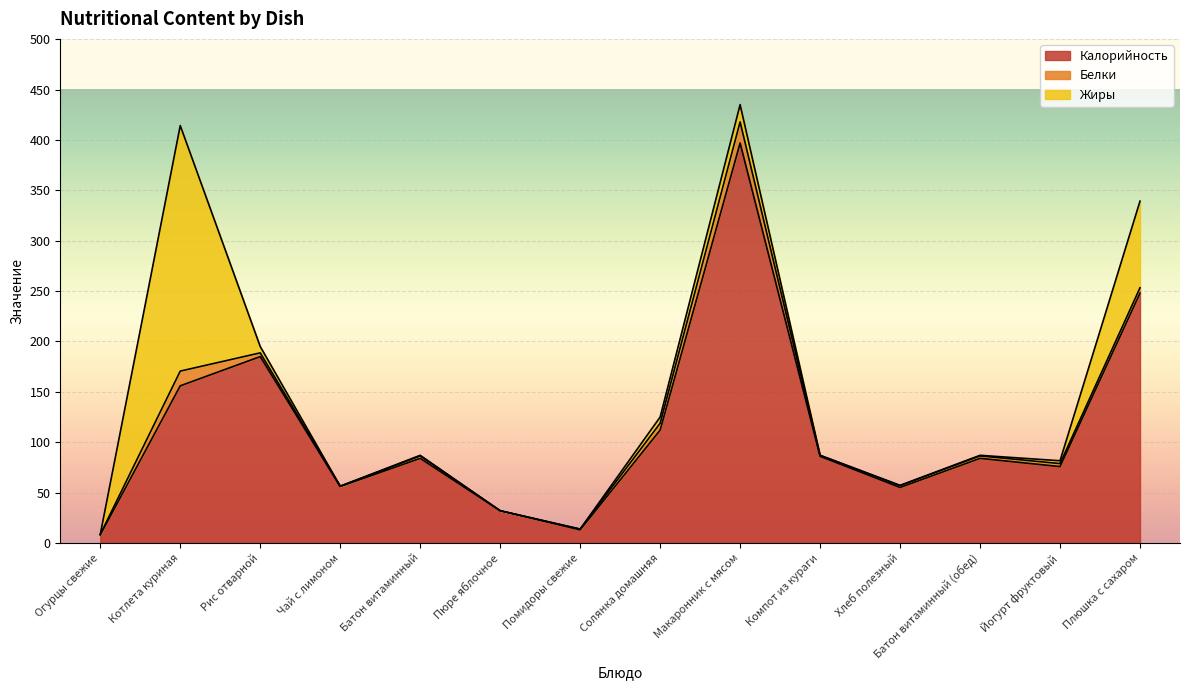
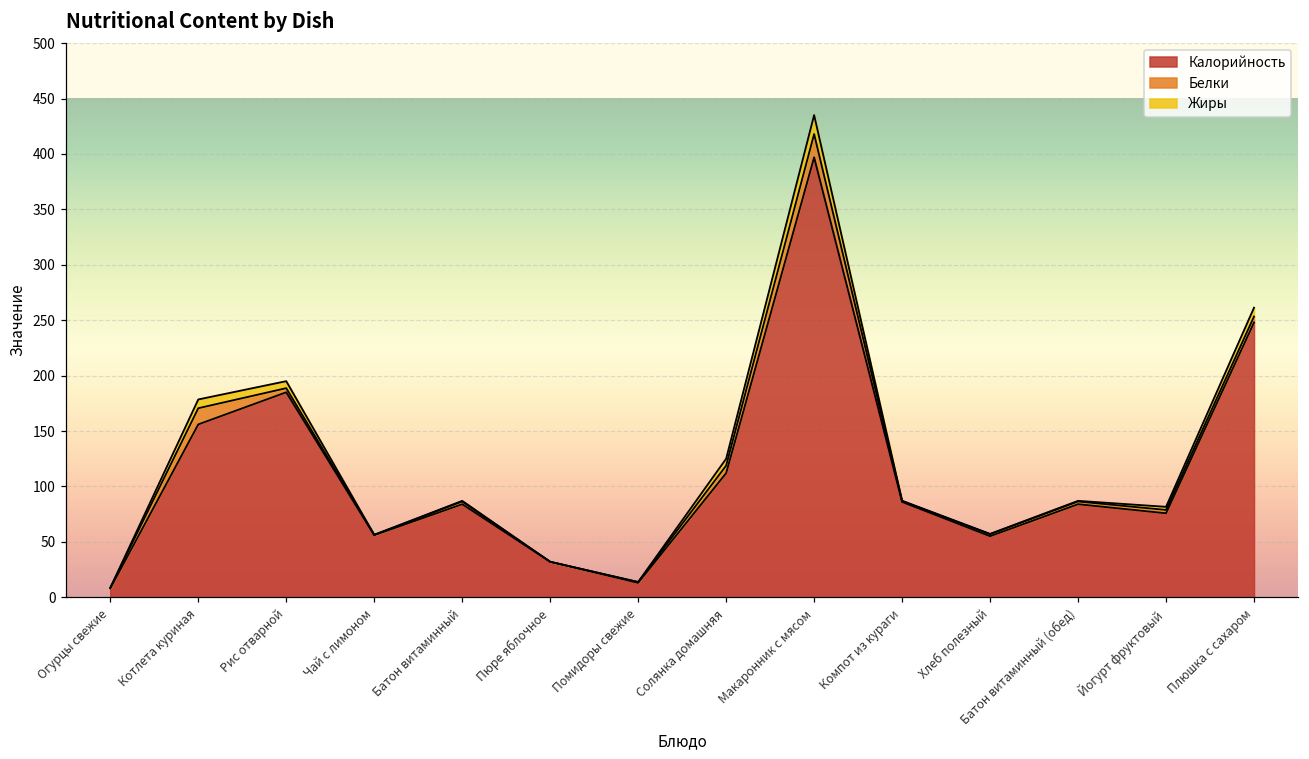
Жиры, Котлета куриная: 244 -> 8
Жиры, Плюшка с сахаром: 86 -> 8
